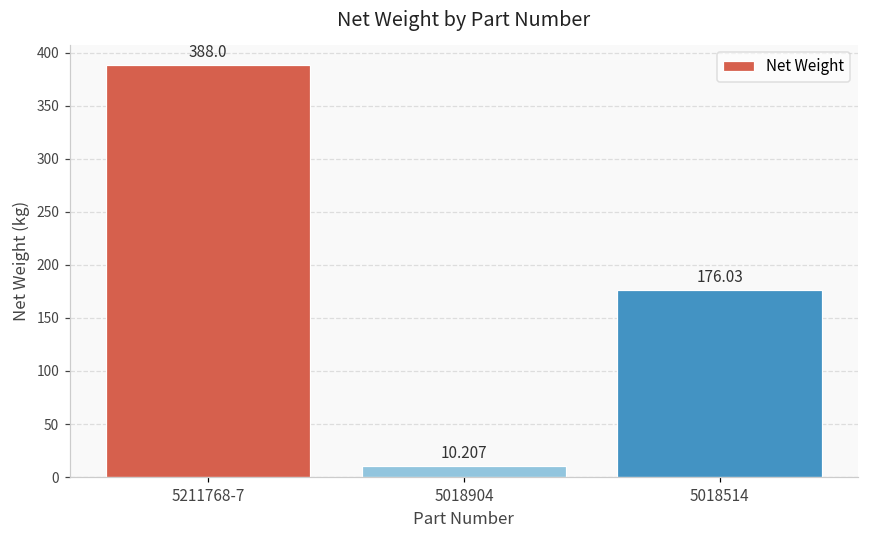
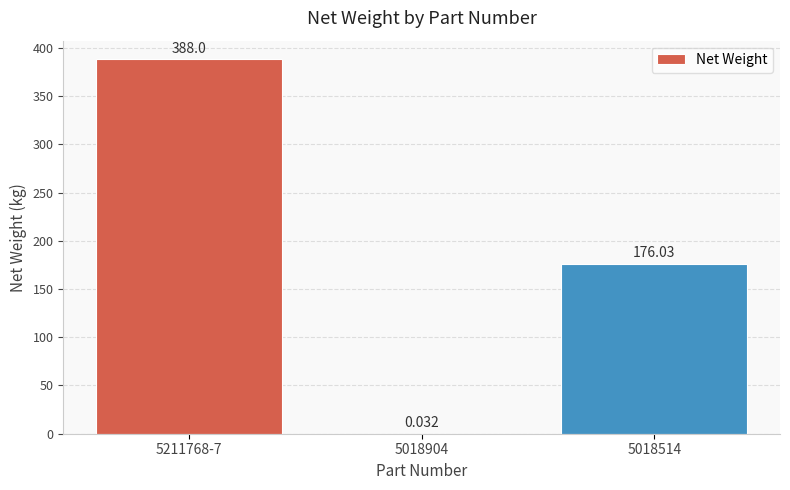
5018904: 10.207 -> 0.032
